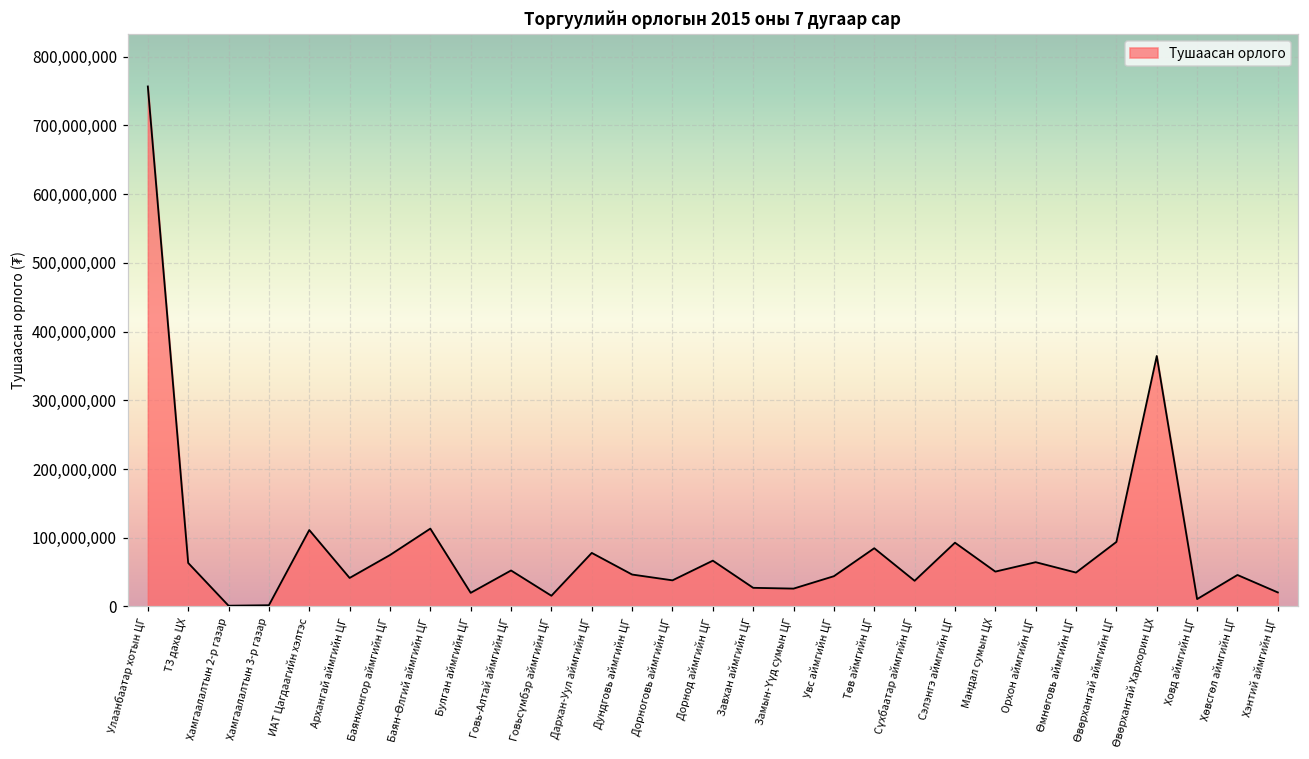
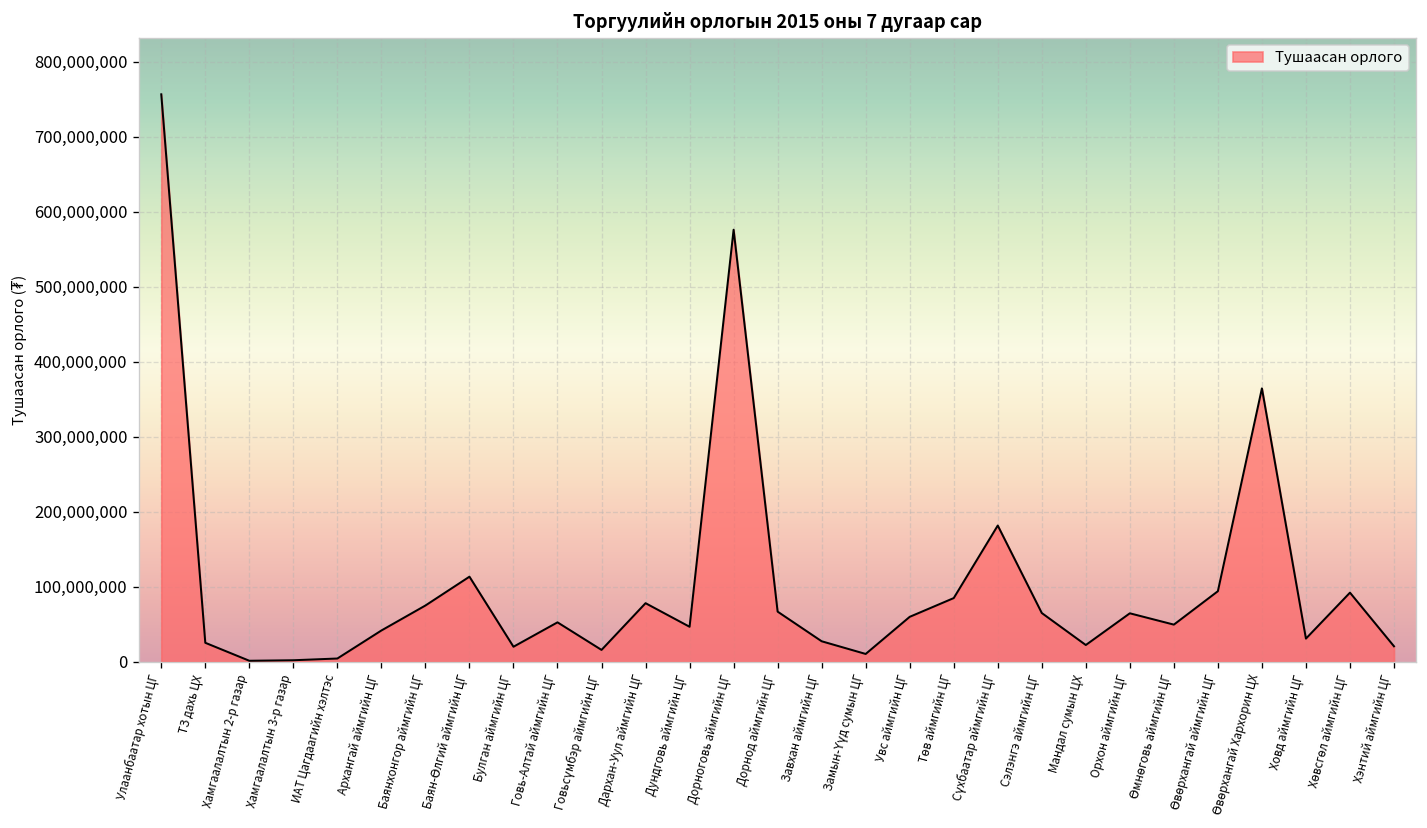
ТЗ дахь ЦХ: 60,000,000 -> 30,000,000
ИАТ Цагдаагийн хэлтэс: 110,000,000 -> 0
Дорноговь аймгийн ЦГ: 40,000,000 -> 580,000,000
Замын-Үүд сумын ЦГ: 30,000,000 -> 10,000,000
Увс аймгийн ЦГ: 40,000,000 -> 60,000,000
Сүхбаатар аймгийн ЦГ: 40,000,000 -> 180,000,000
Сэлэнгэ аймгийн ЦГ: 90,000,000 -> 60,000,000
Мандал сумын ЦХ: 50,000,000 -> 20,000,000
Ховд аймгийн ЦГ: 10,000,000 -> 30,000,000
Хөвсгөл аймгийн ЦГ: 50,000,000 -> 90,000,000
